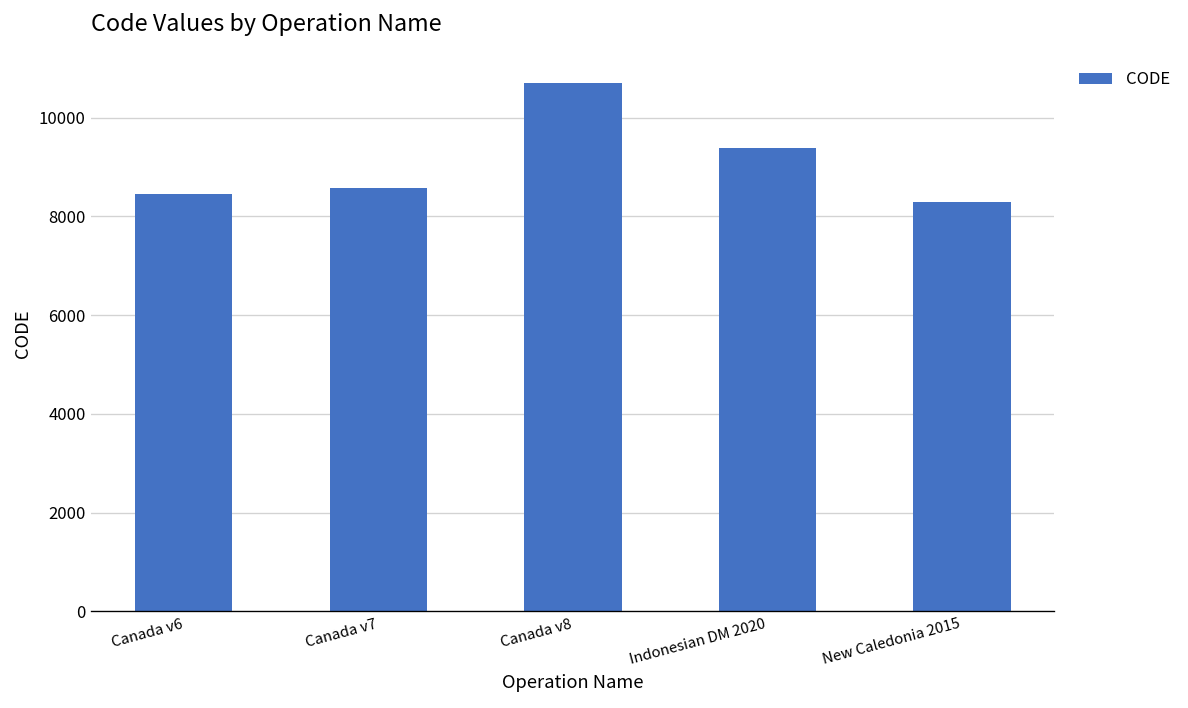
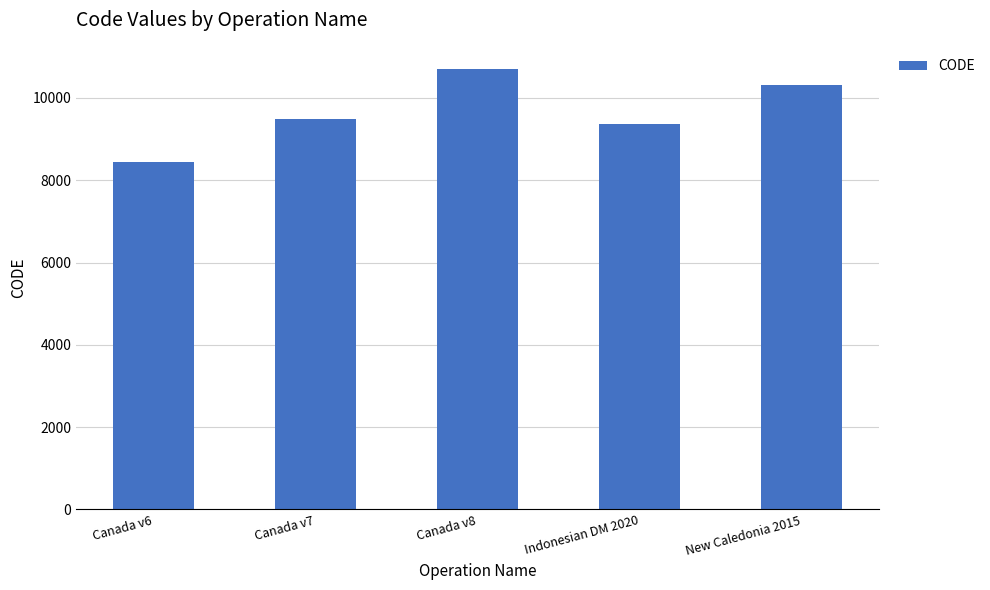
Canada v7: 8600 -> 9500
New Caledonia 2015: 8300 -> 10300
